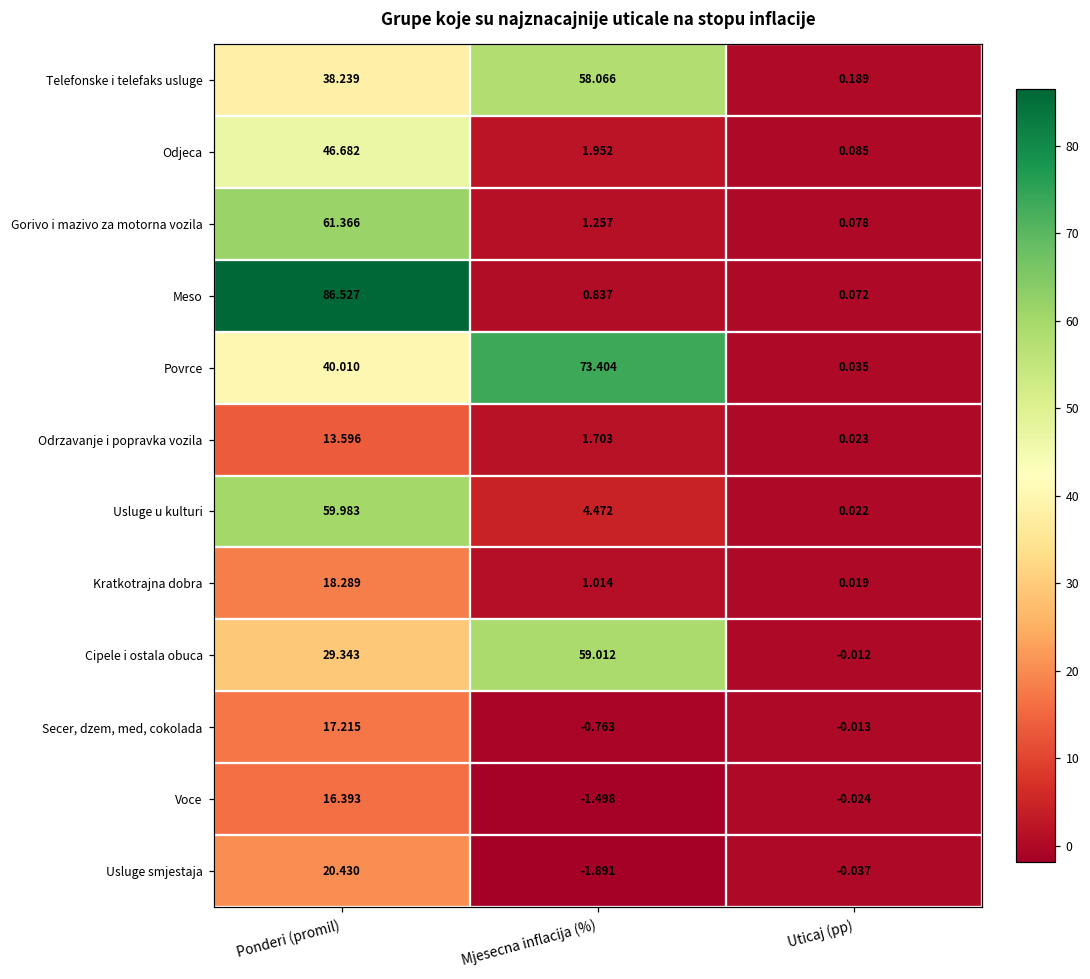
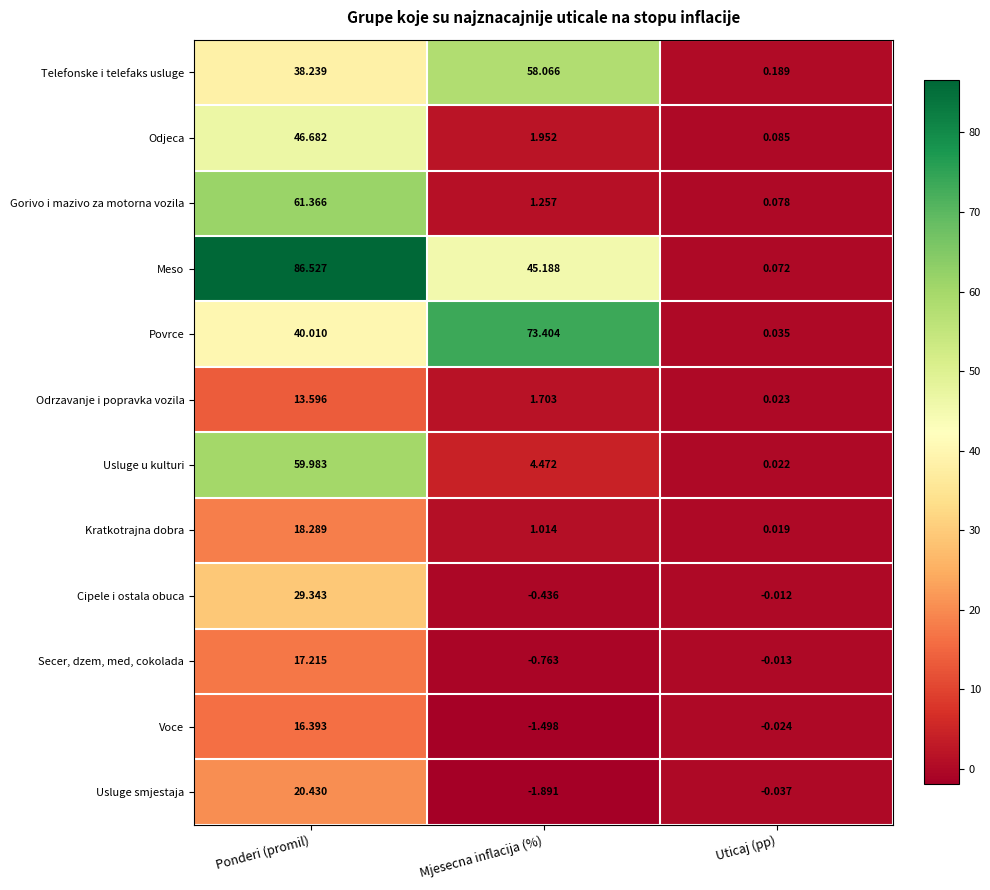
Meso, Mjesecna inflacija (%): 0.837 -> 45.188
Cipele i ostala obuca, Mjesecna inflacija (%): 59.012 -> -0.436
